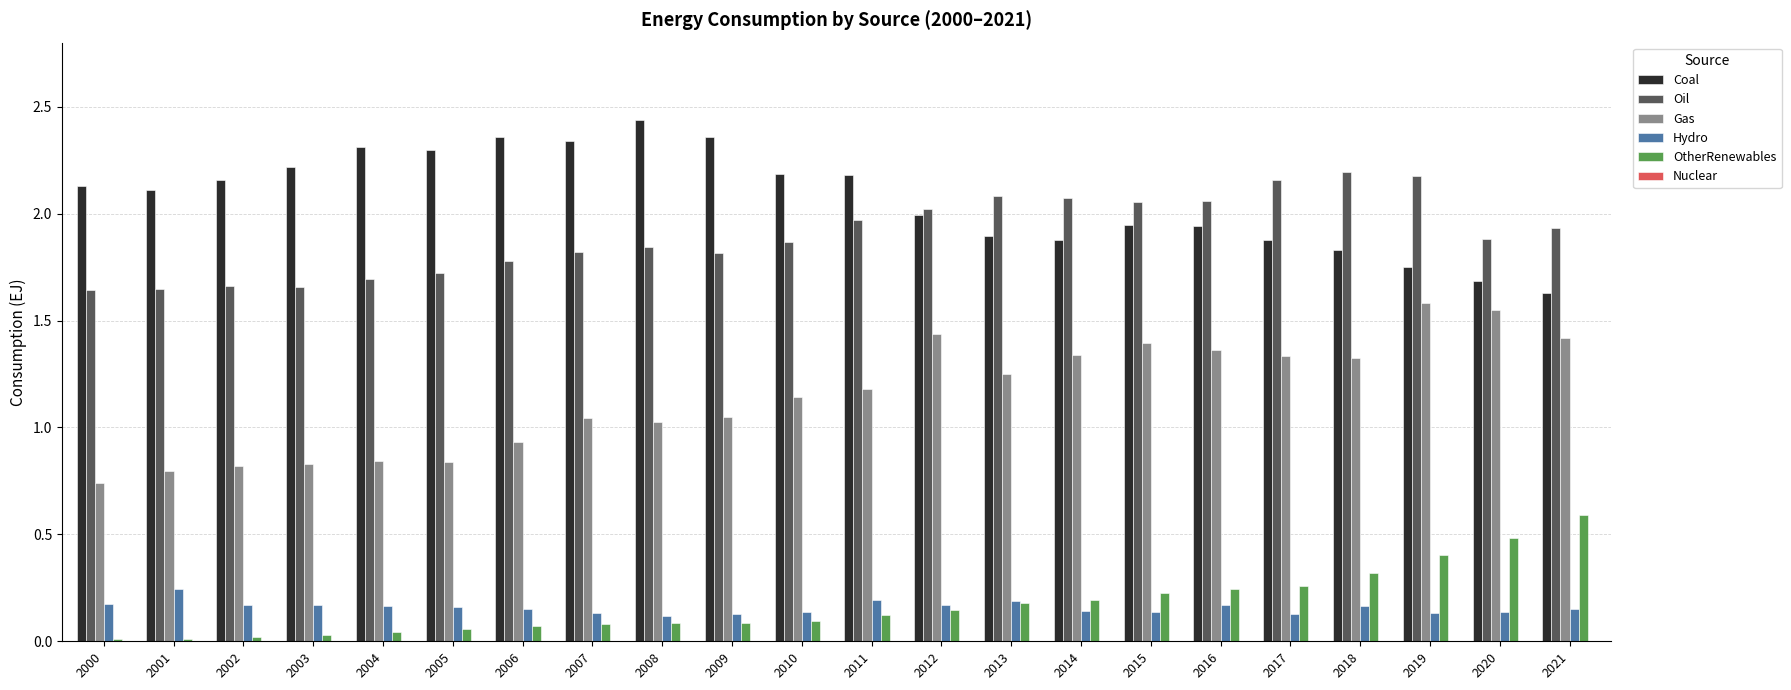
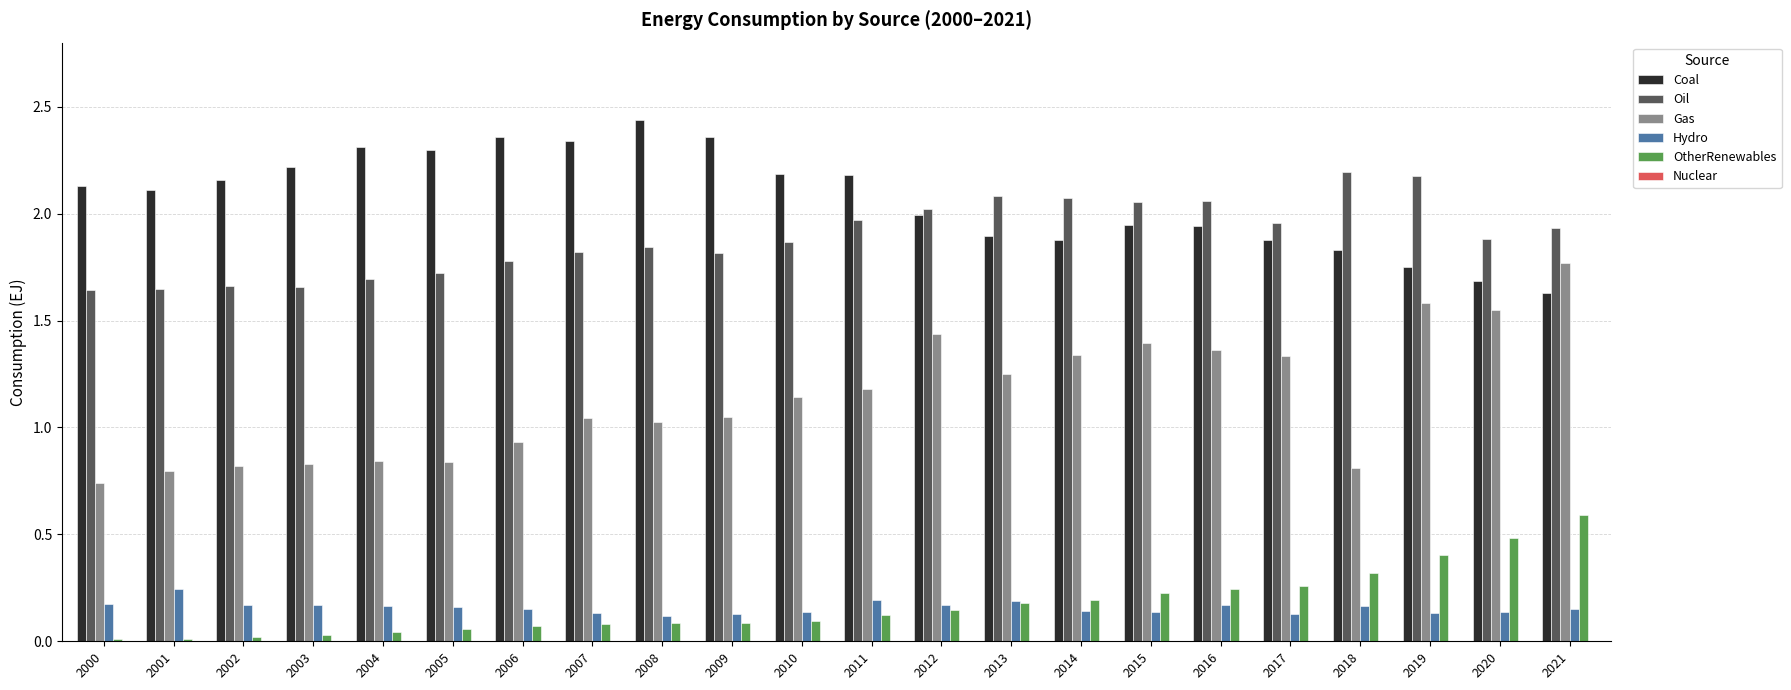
Oil, 2017: 2.16 -> 1.95
Gas, 2018: 1.32 -> 0.81
Gas, 2021: 1.42 -> 1.77
